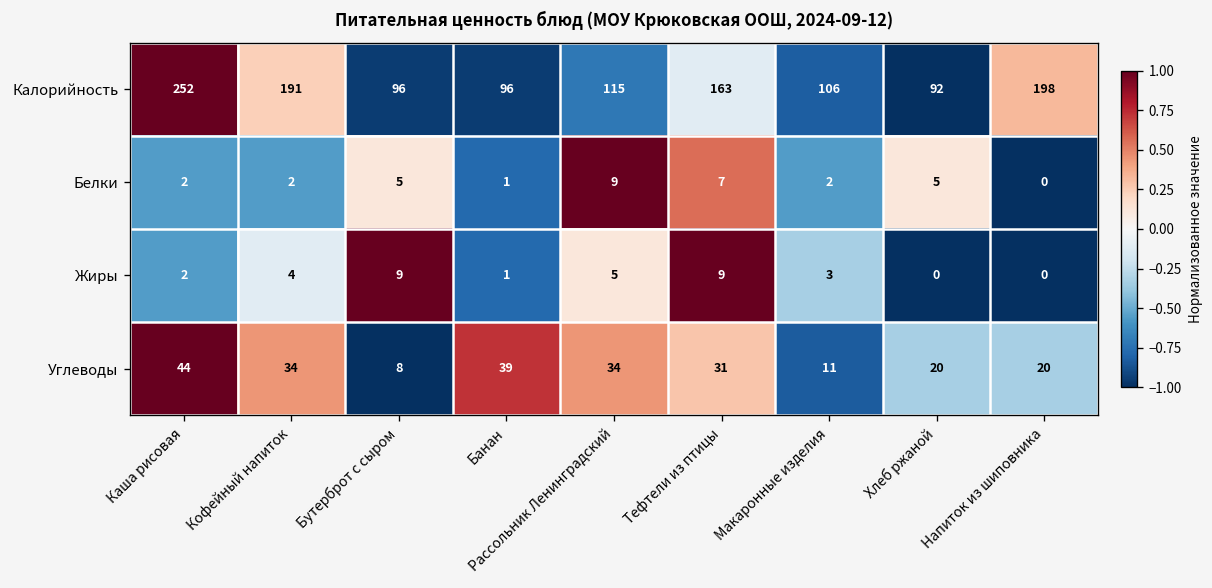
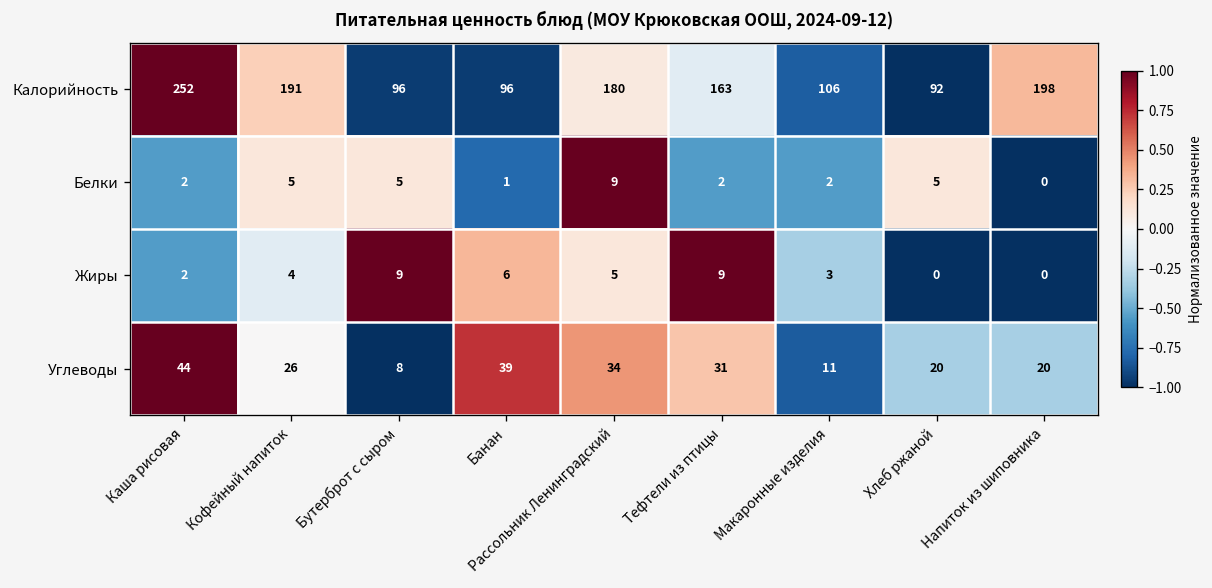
Калорийность, Рассольник Ленинградский: 115 -> 180
Белки, Кофейный напиток: 2 -> 5
Белки, Тефтели из птицы: 7 -> 2
Жиры, Банан: 1 -> 6
Углеводы, Кофейный напиток: 34 -> 26
